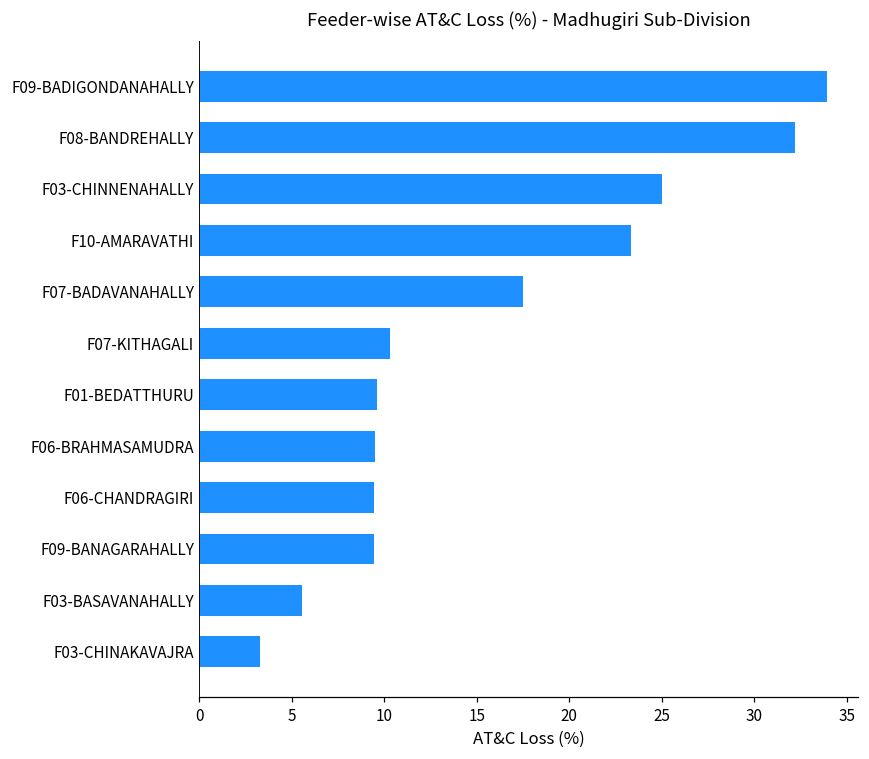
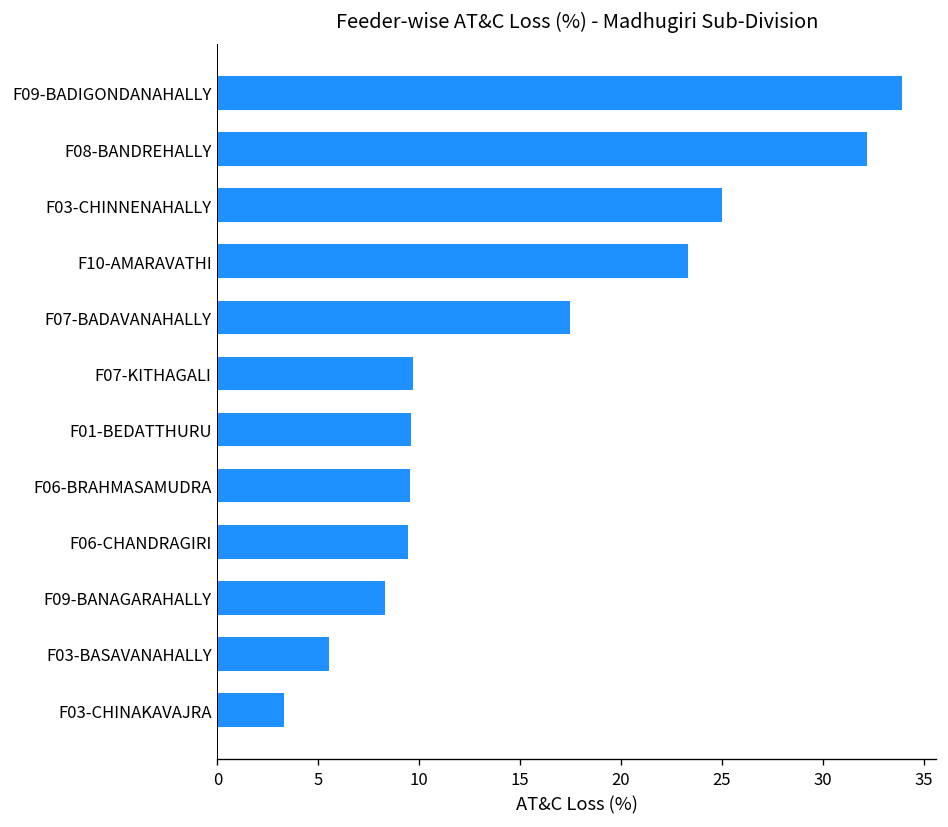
F07-KITHAGALI: 10.3 -> 9.7
F09-BANAGARAHALLY: 9.5 -> 8.3
